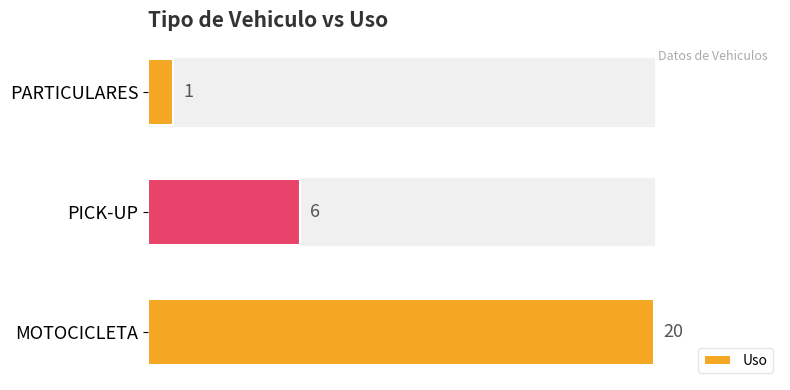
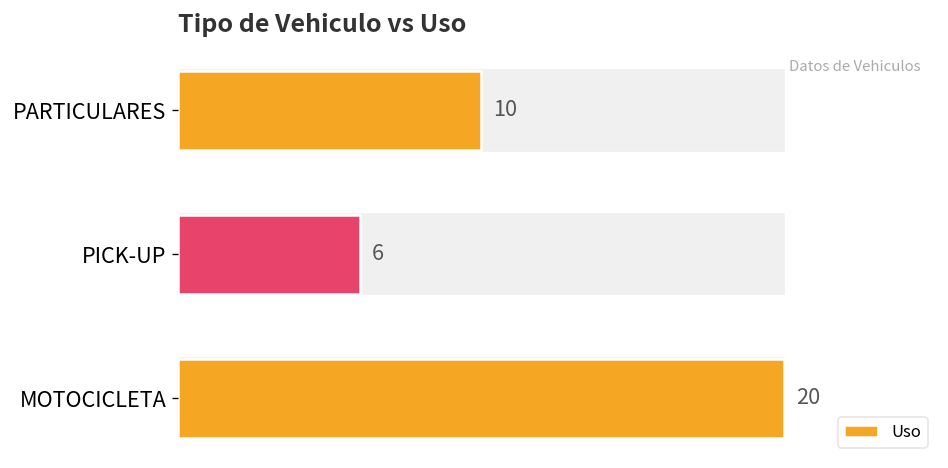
PARTICULARES: 1 -> 10
